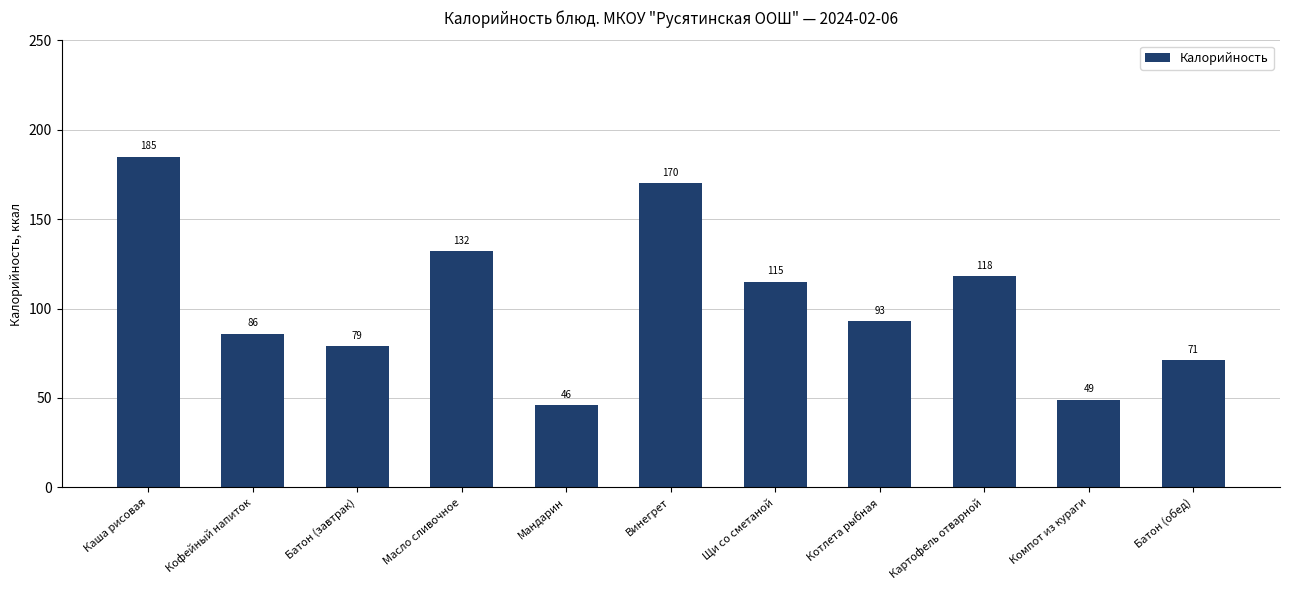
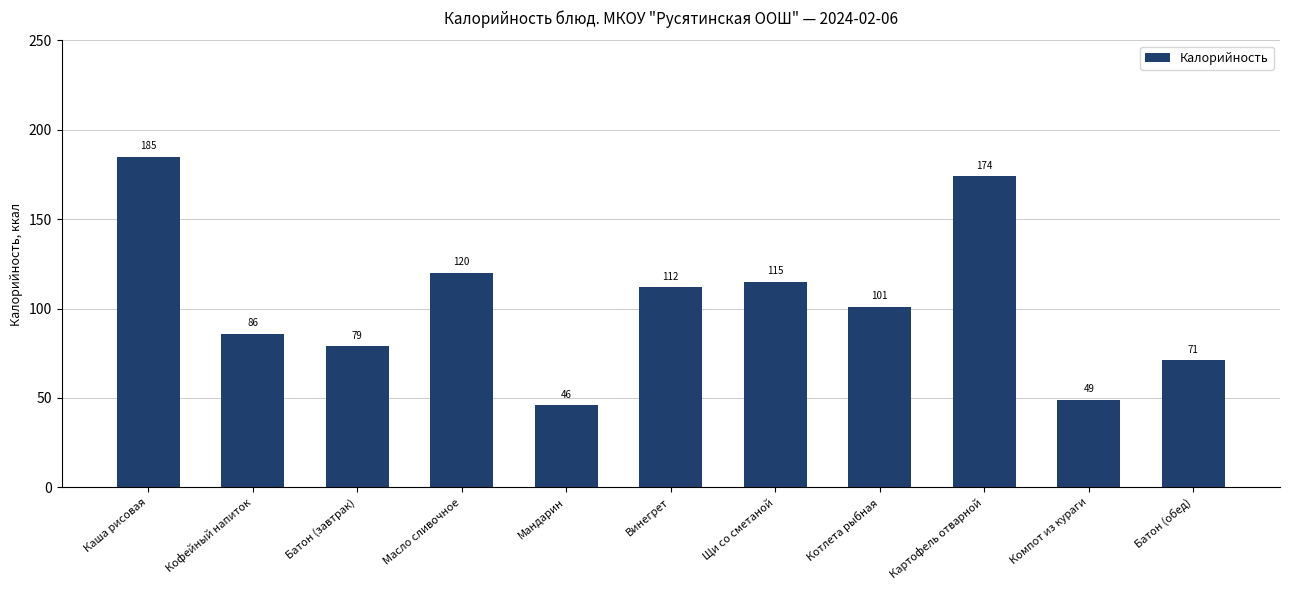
Масло сливочное: 132 -> 120
Винегрет: 170 -> 112
Котлета рыбная: 93 -> 101
Картофель отварной: 118 -> 174
